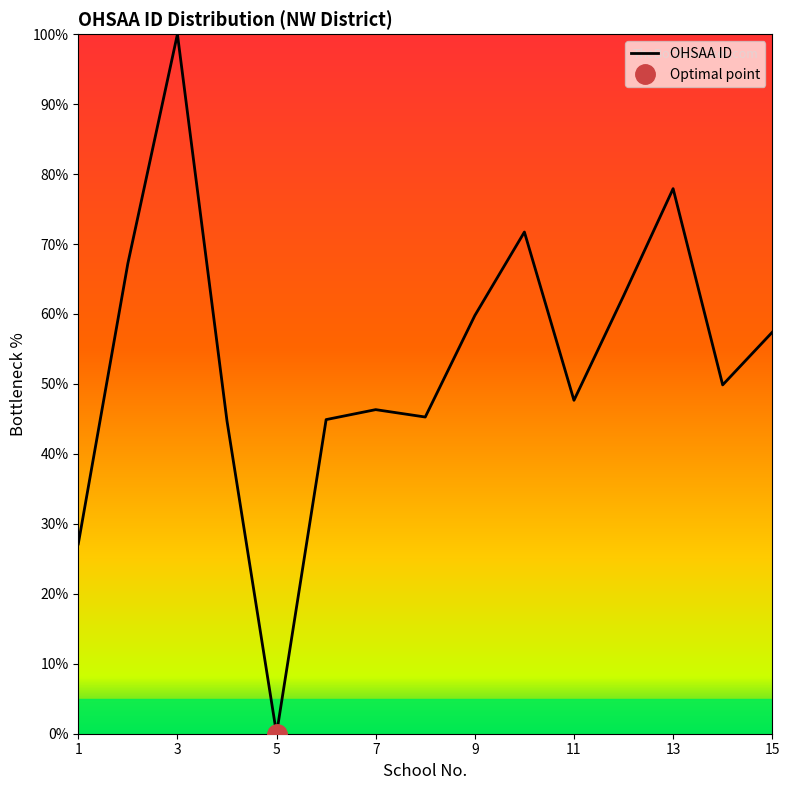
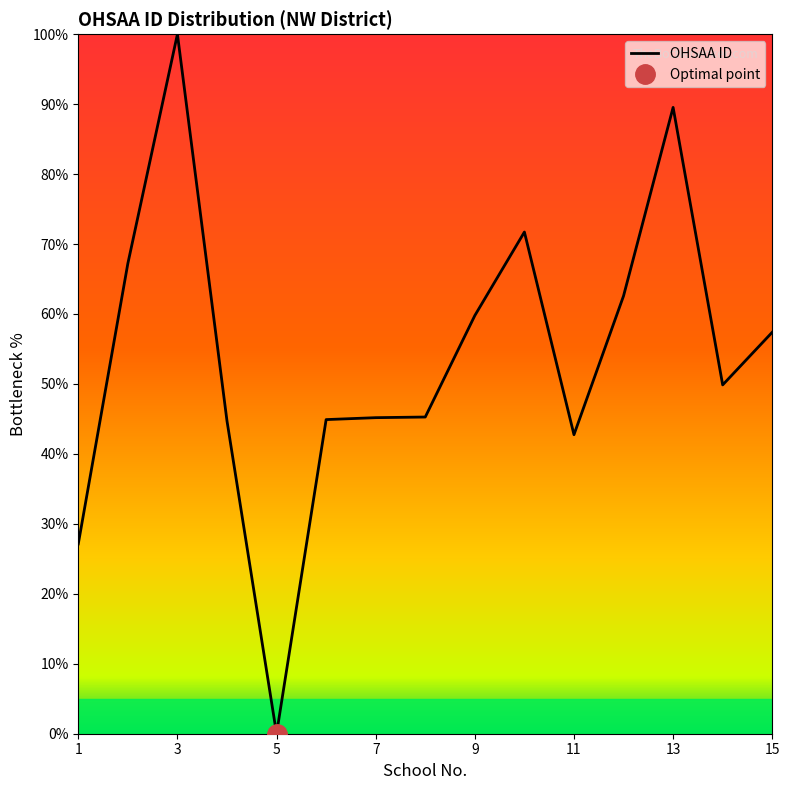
OHSAA ID, 7: 46% -> 45%
OHSAA ID, 11: 48% -> 43%
OHSAA ID, 13: 78% -> 90%
